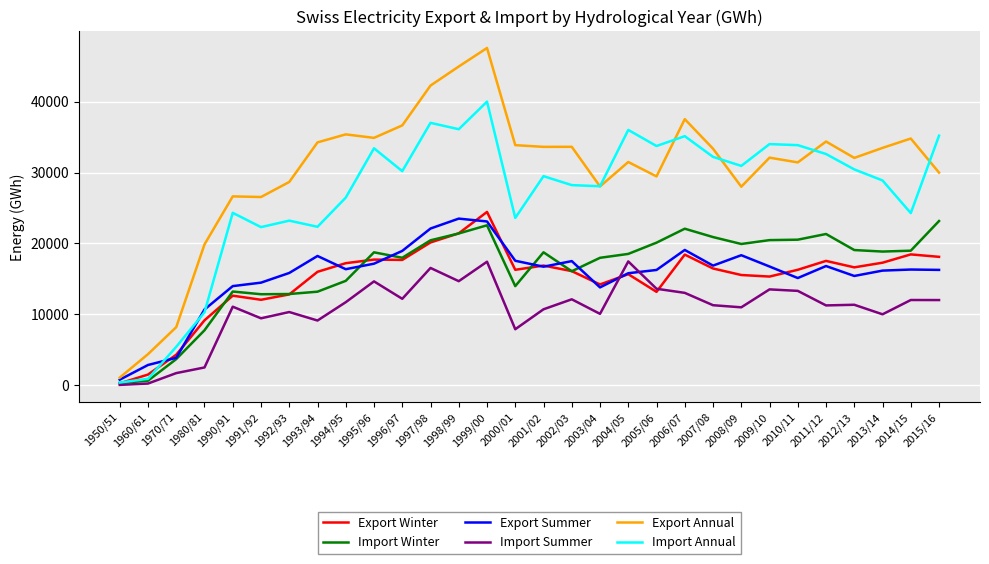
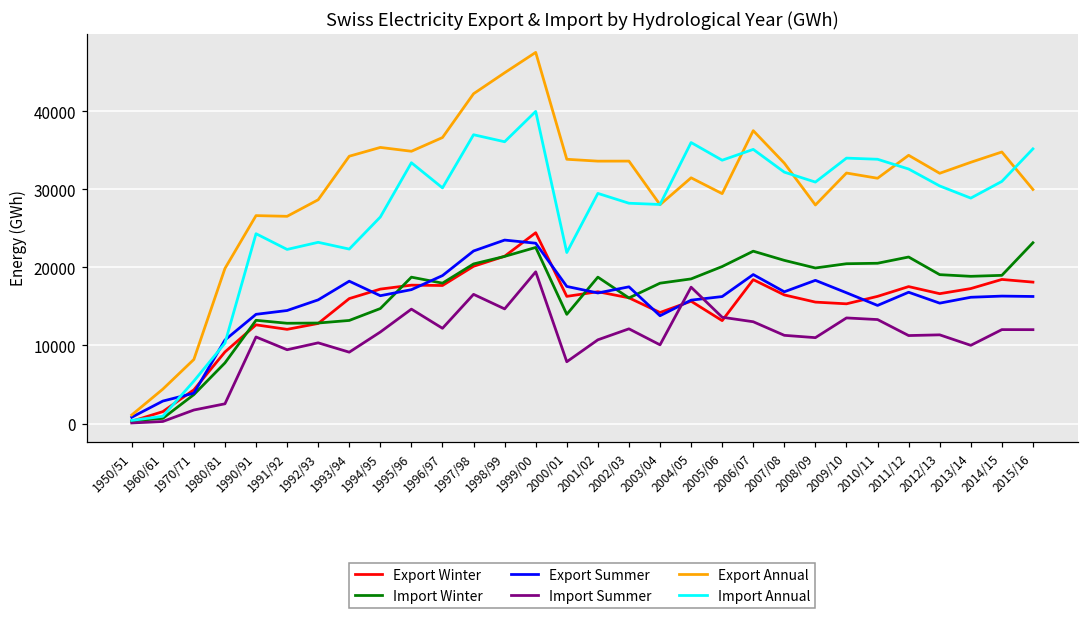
Import Summer, 1999/00: 17000 -> 19000
Import Annual, 2000/01: 24000 -> 22000
Import Annual, 2014/15: 24000 -> 31000
